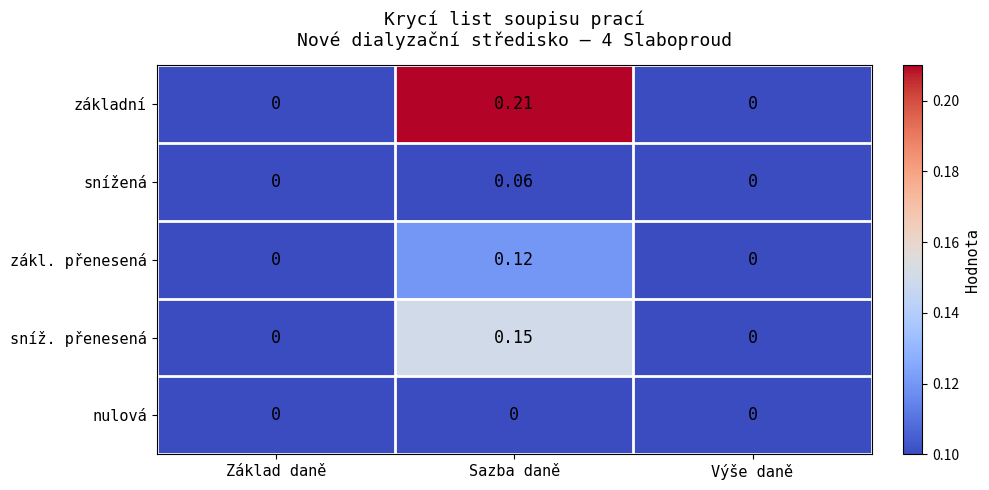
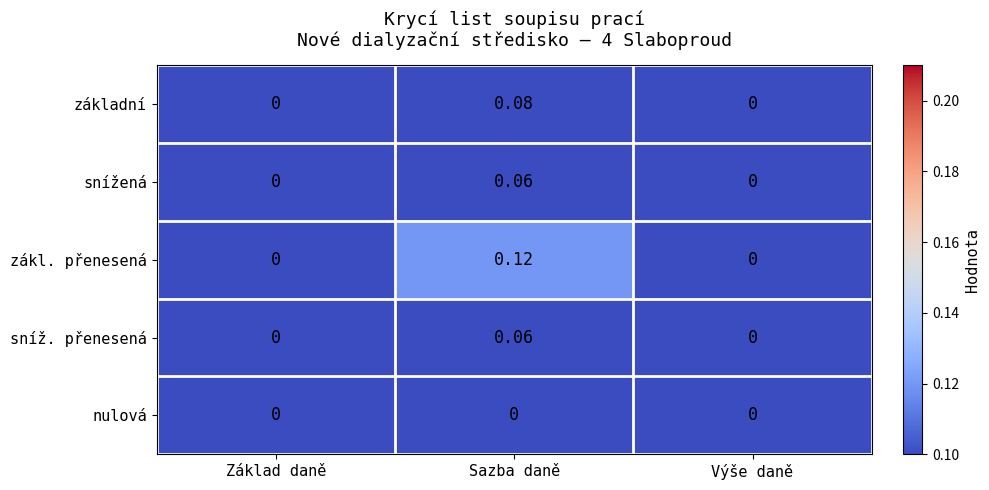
základní, Sazba daně: 0.21 -> 0.08
sníž. přenesená, Sazba daně: 0.15 -> 0.06
